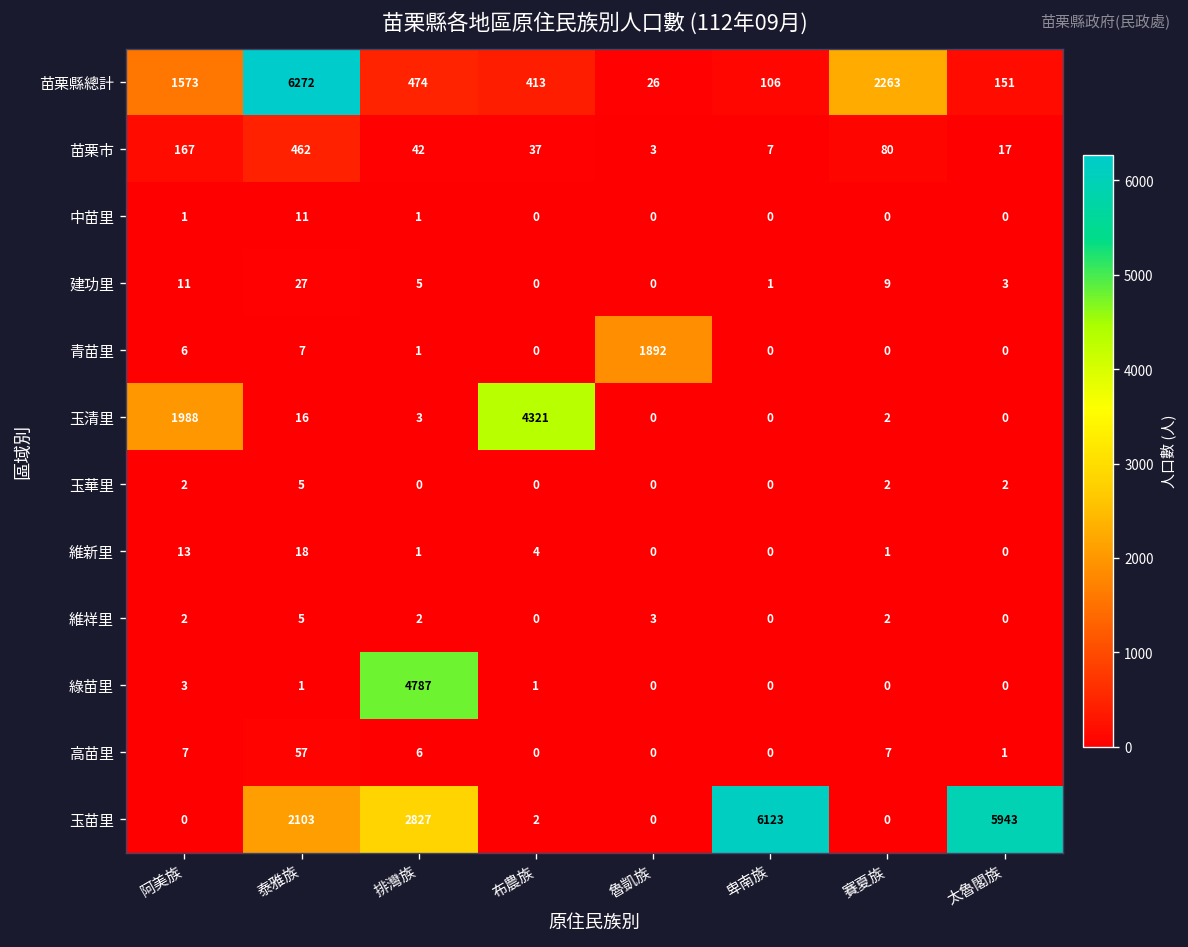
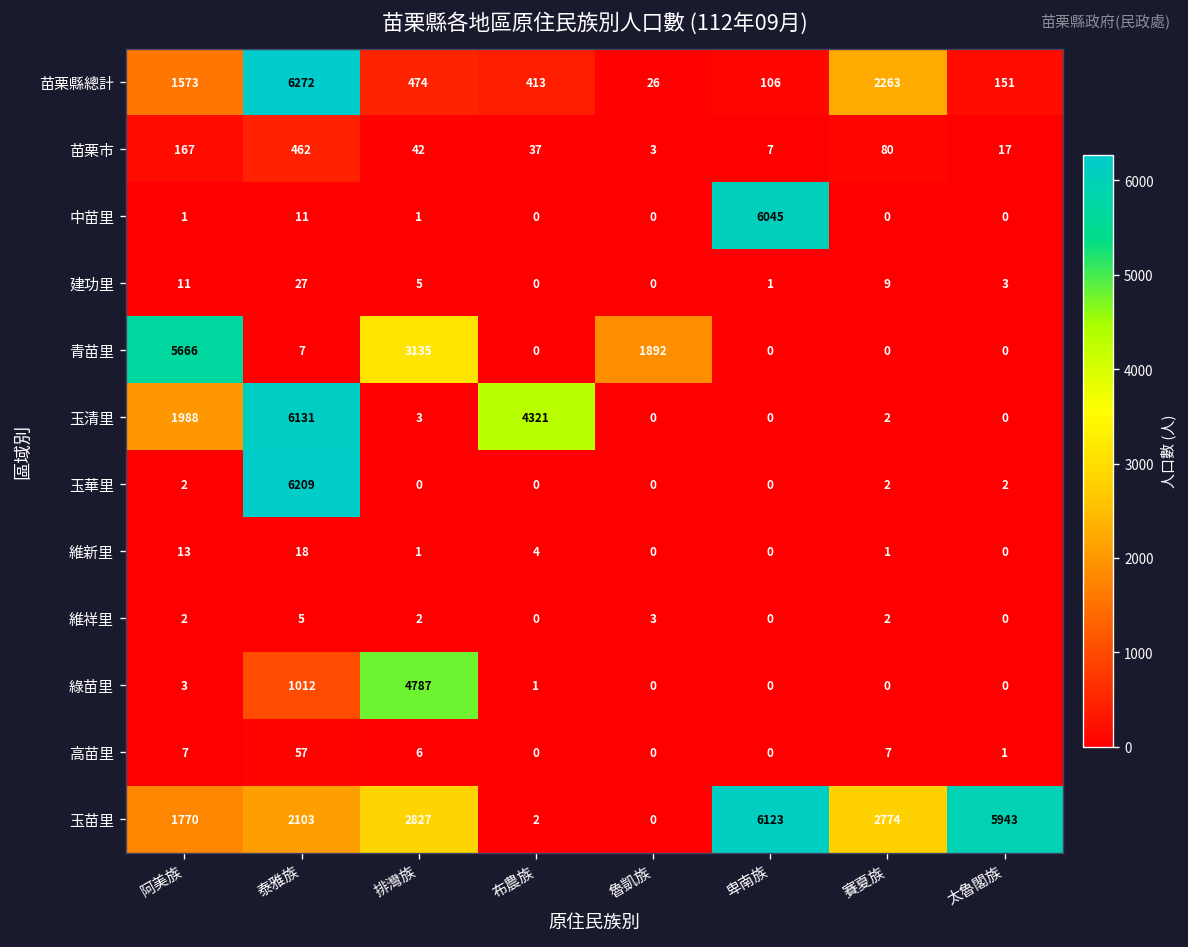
中苗里, 卑南族: 0 -> 6045
青苗里, 阿美族: 6 -> 5666
青苗里, 排灣族: 1 -> 3135
玉清里, 泰雅族: 16 -> 6131
玉華里, 泰雅族: 5 -> 6209
綠苗里, 泰雅族: 1 -> 1012
玉苗里, 阿美族: 0 -> 1770
玉苗里, 賽夏族: 0 -> 2774
